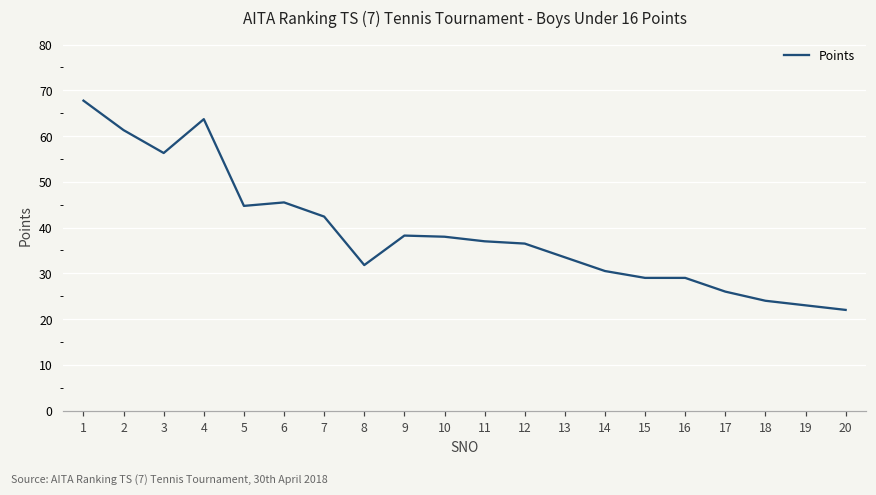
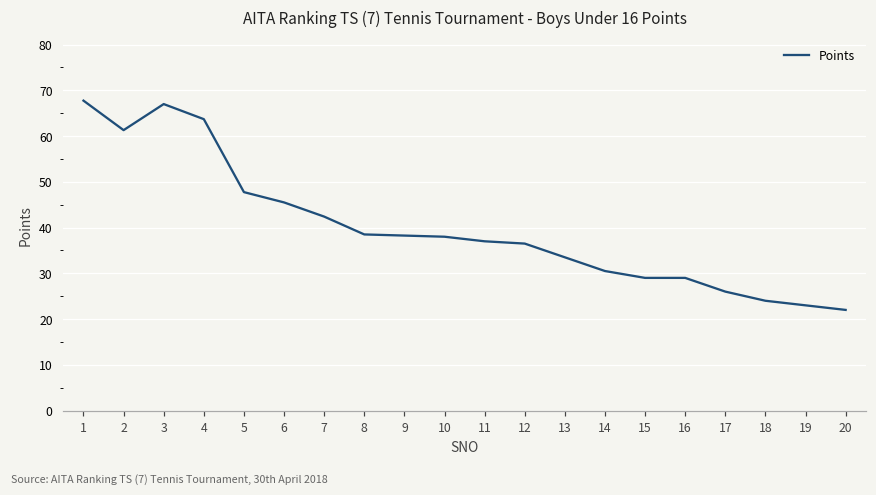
3: 56 -> 67
5: 45 -> 48
8: 32 -> 39
